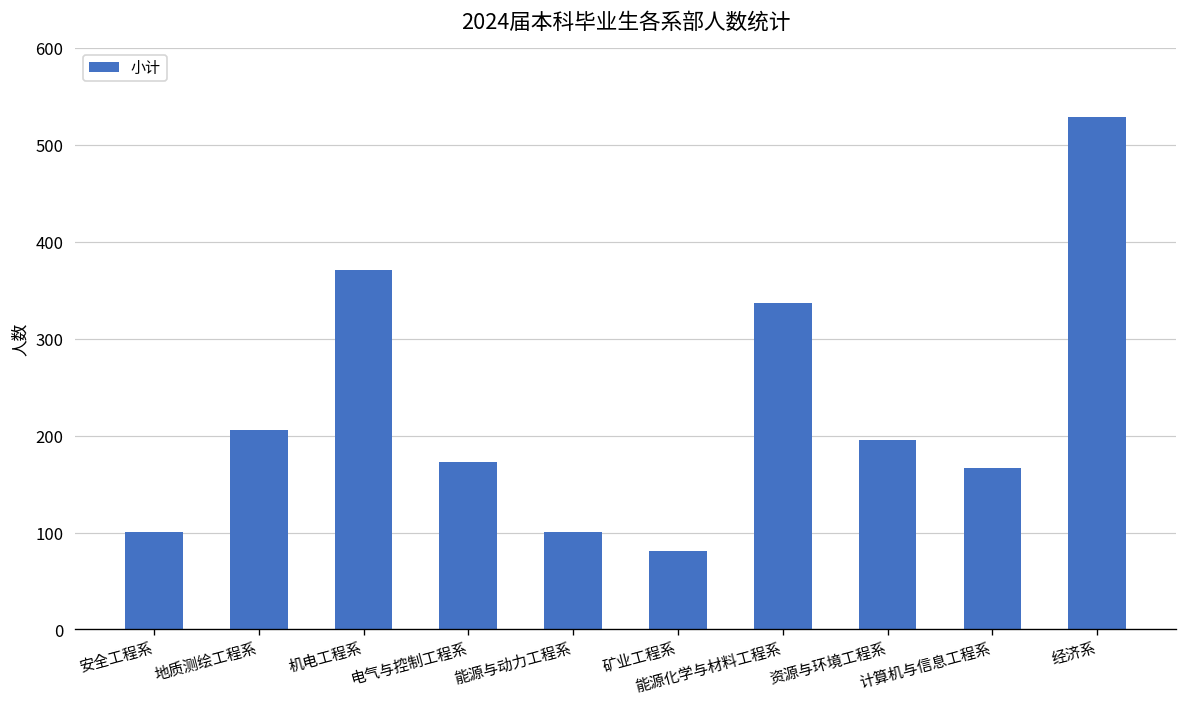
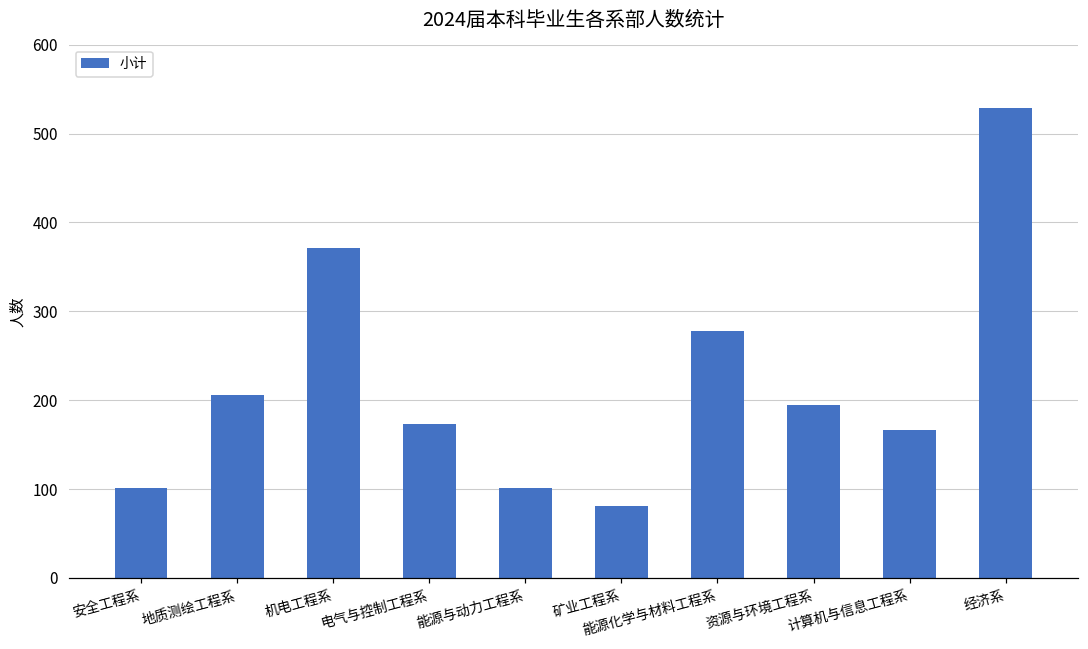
能源化学与材料工程系: 340 -> 280
